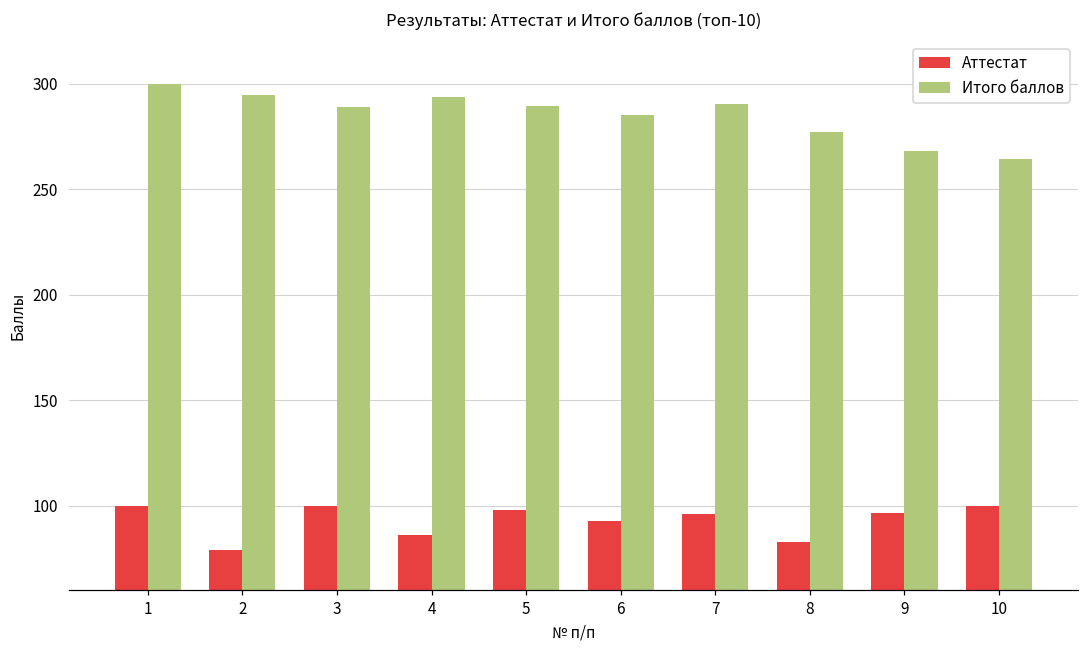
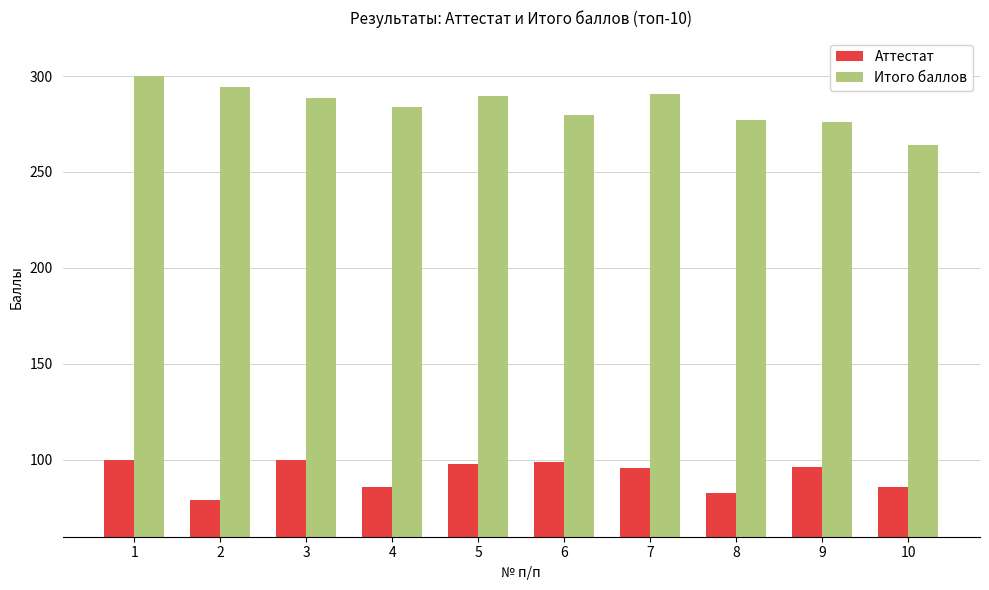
Итого баллов, 4: 294 -> 284
Аттестат, 6: 93 -> 99
Итого баллов, 6: 285 -> 280
Итого баллов, 9: 268 -> 276
Аттестат, 10: 100 -> 86
